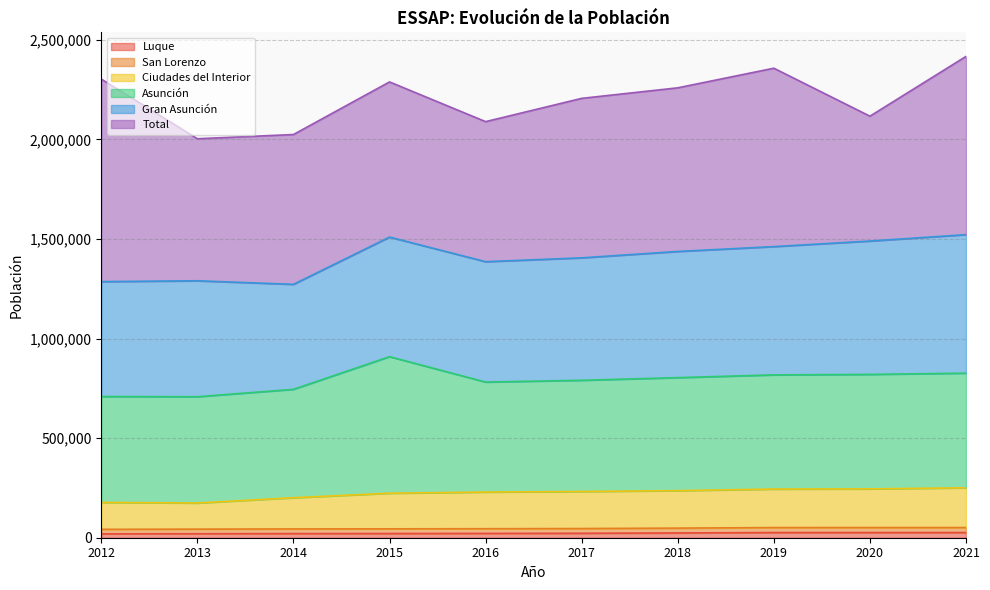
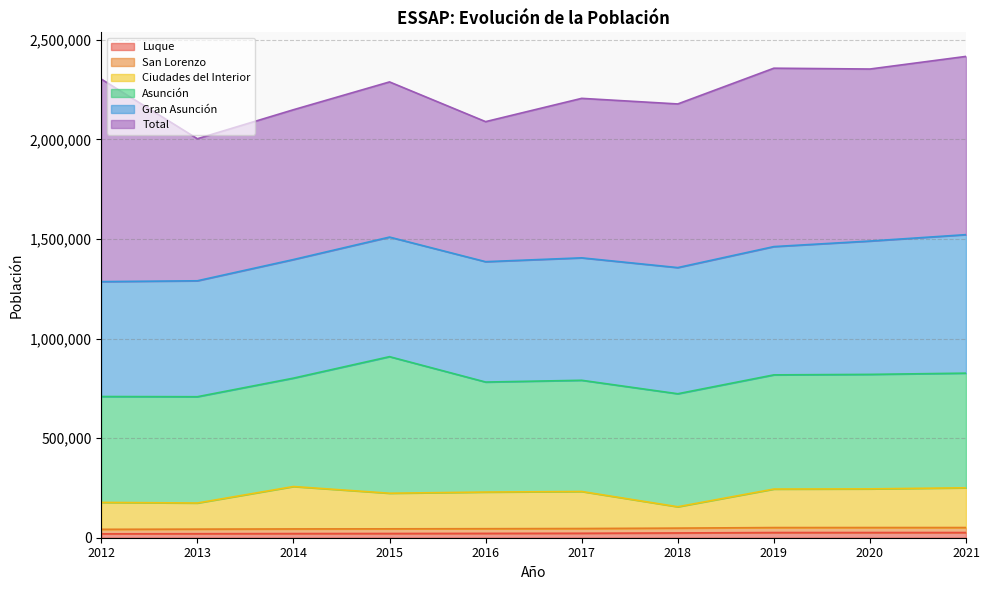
Ciudades del Interior, 2014: 160,000 -> 210,000
Gran Asunción, 2014: 530,000 -> 600,000
Ciudades del Interior, 2018: 190,000 -> 110,000
Total, 2020: 630,000 -> 860,000
